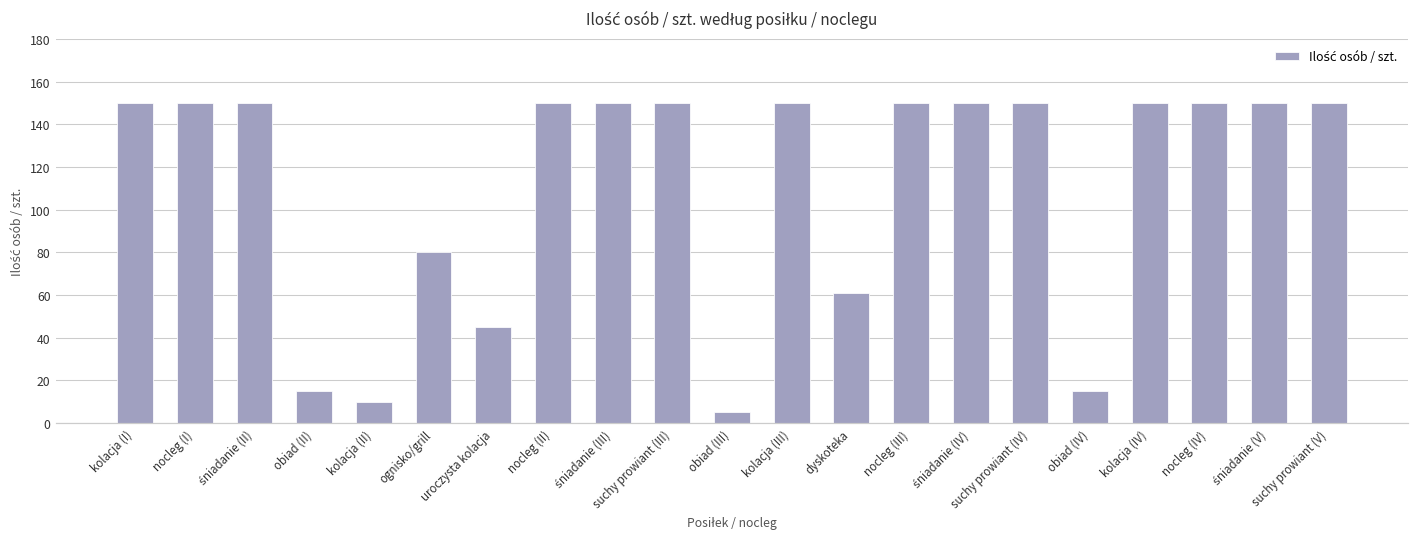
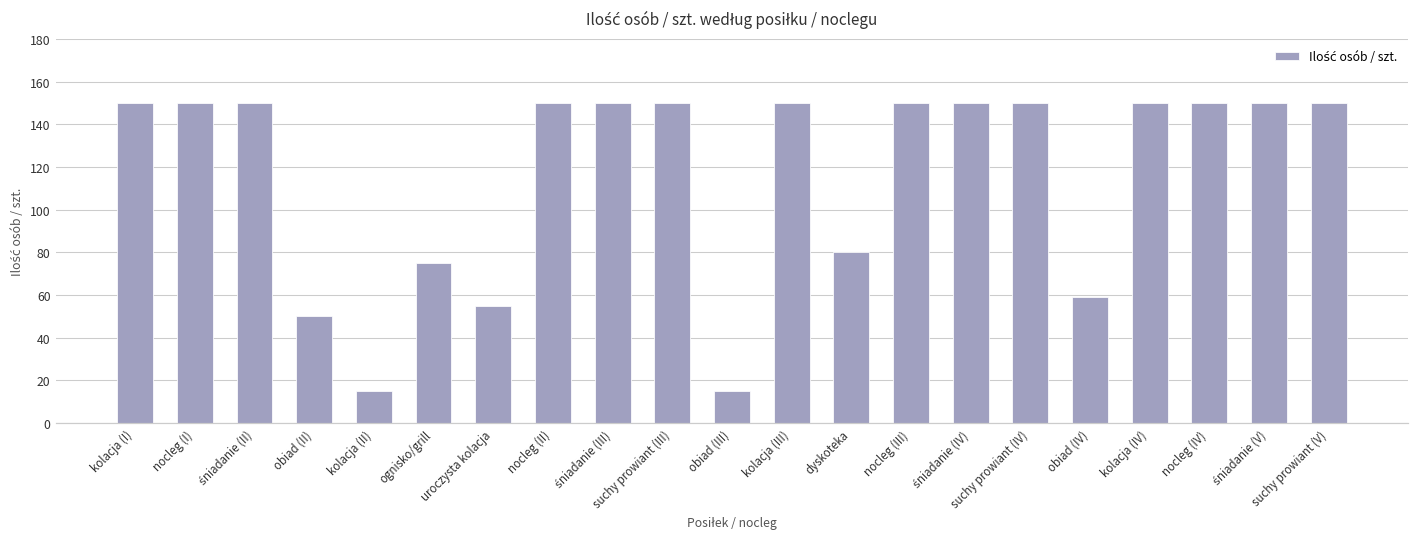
obiad (II): 15 -> 50
kolacja (II): 10 -> 15
ognisko/grill: 80 -> 75
uroczysta kolacja: 45 -> 55
obiad (III): 5 -> 15
dyskoteka: 61 -> 80
obiad (IV): 15 -> 59
